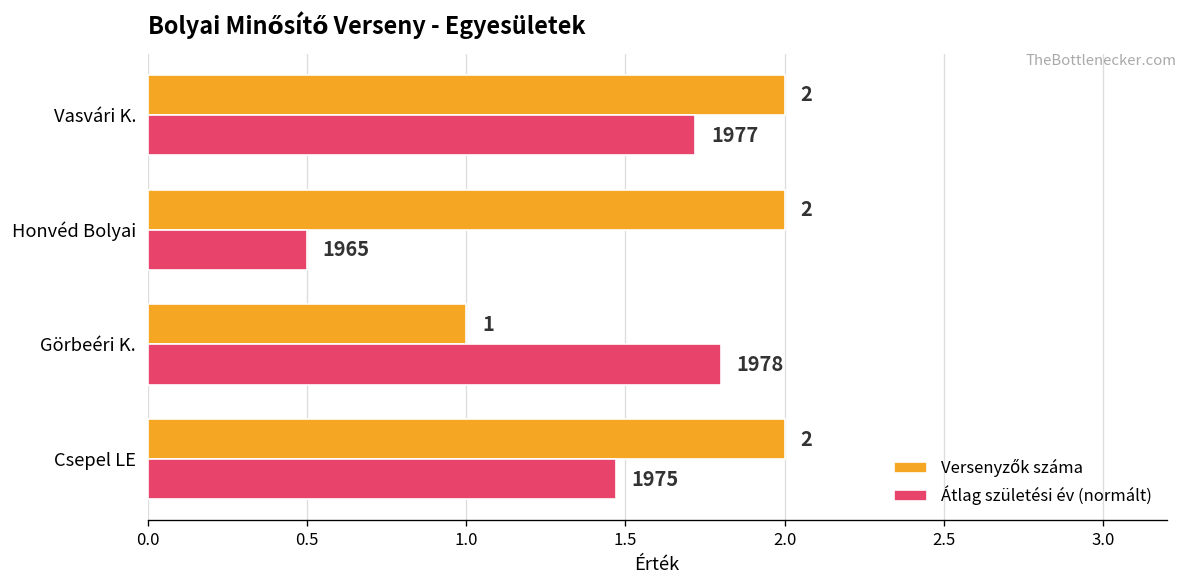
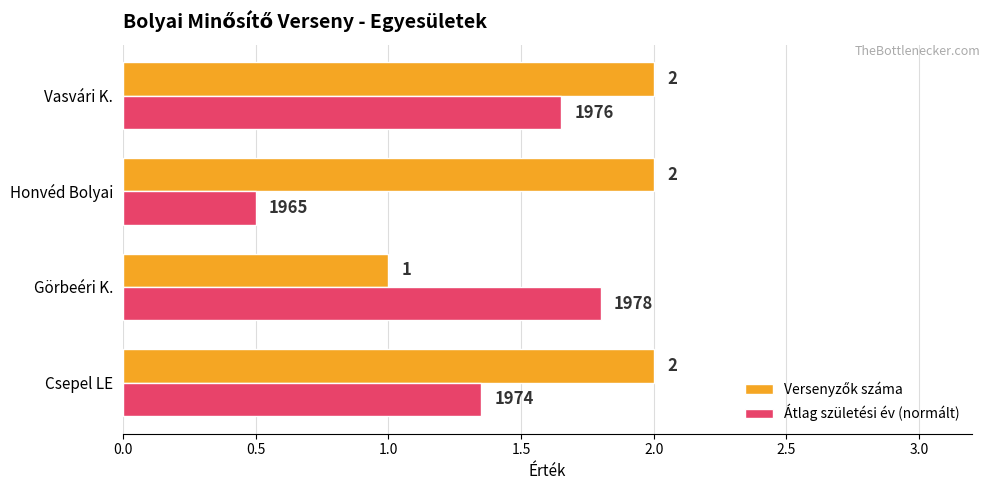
Átlag születési év (normált), Vasvári K.: 1977 -> 1976
Átlag születési év (normált), Csepel LE: 1975 -> 1974
